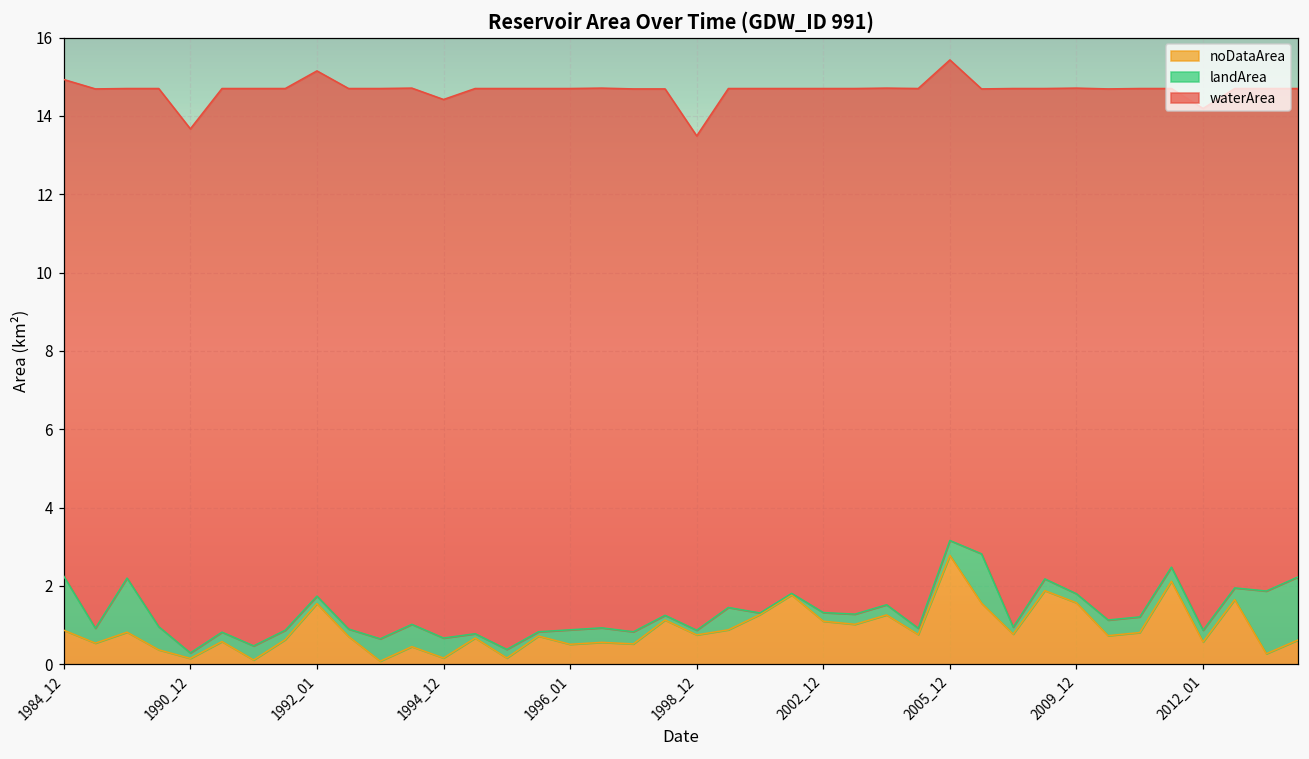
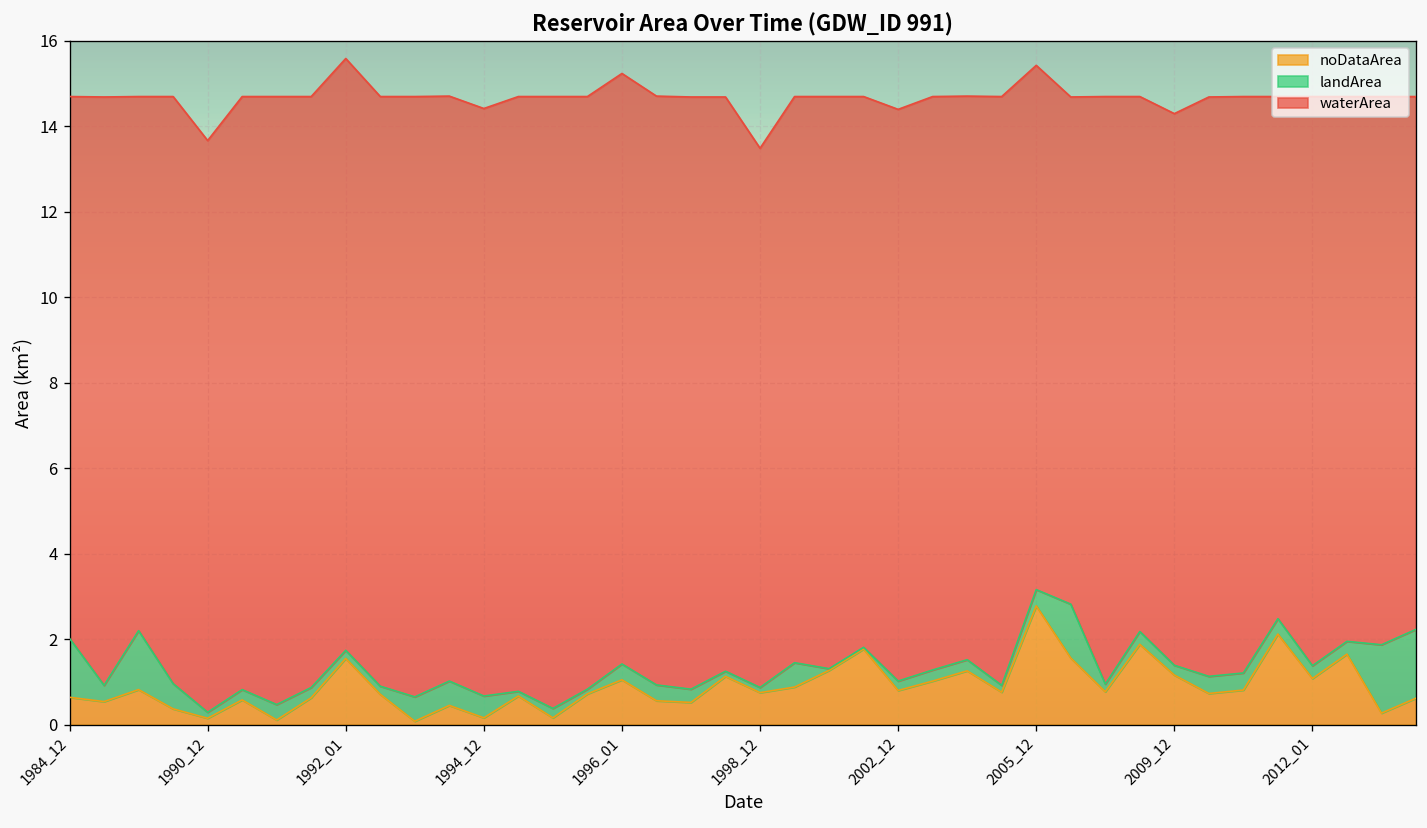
noDataArea, 1984_12: 0.9 -> 0.6
waterArea, 1992_01: 13.4 -> 13.9
noDataArea, 1996_01: 0.5 -> 1.1
noDataArea, 2002_12: 1.1 -> 0.8
noDataArea, 2009_12: 1.6 -> 1.2
noDataArea, 2012_01: 0.6 -> 1.1
